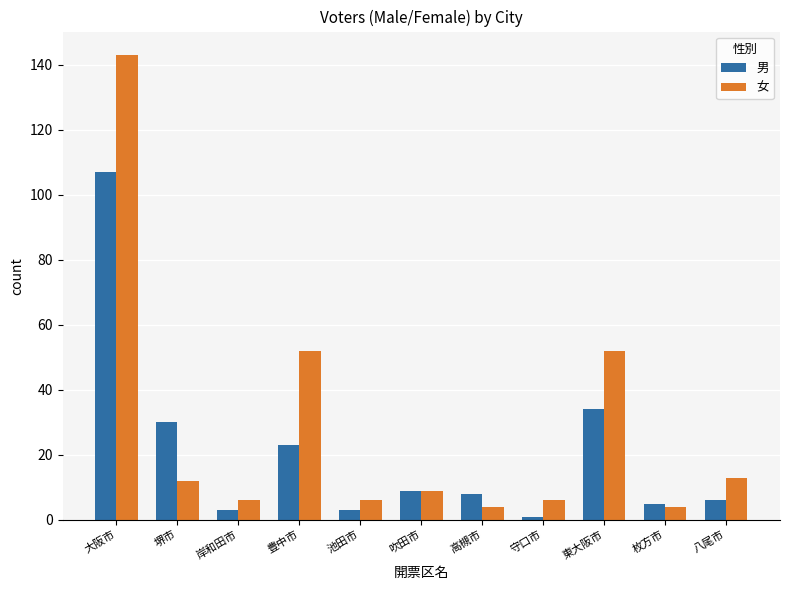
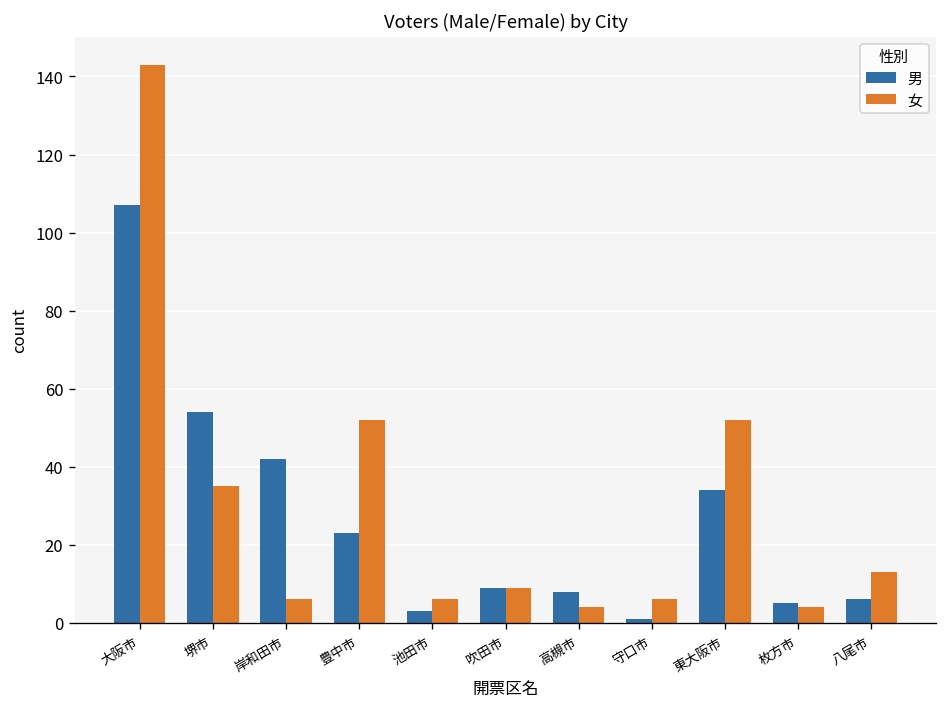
男, 堺市: 30 -> 54
女, 堺市: 12 -> 35
男, 岸和田市: 3 -> 42
